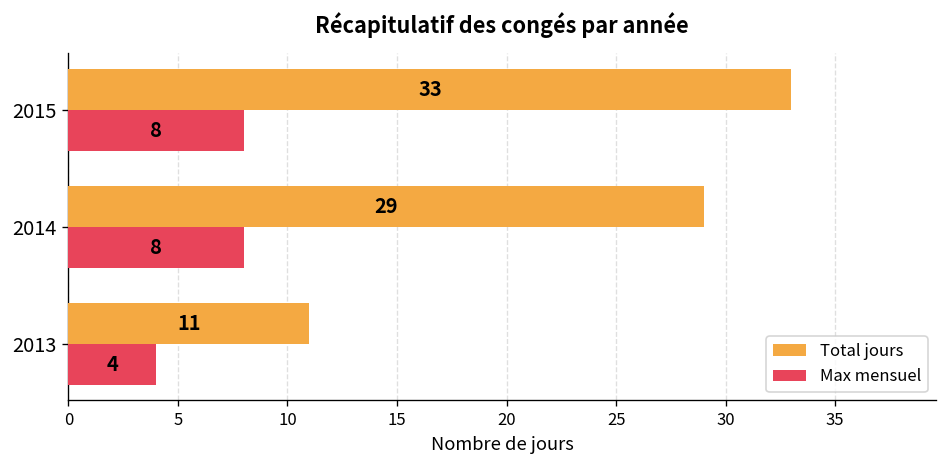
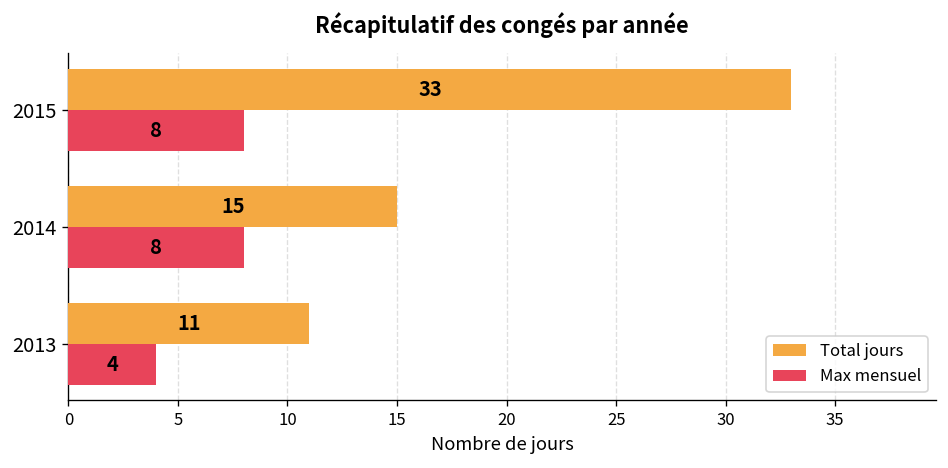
Total jours, 2014: 29 -> 15
